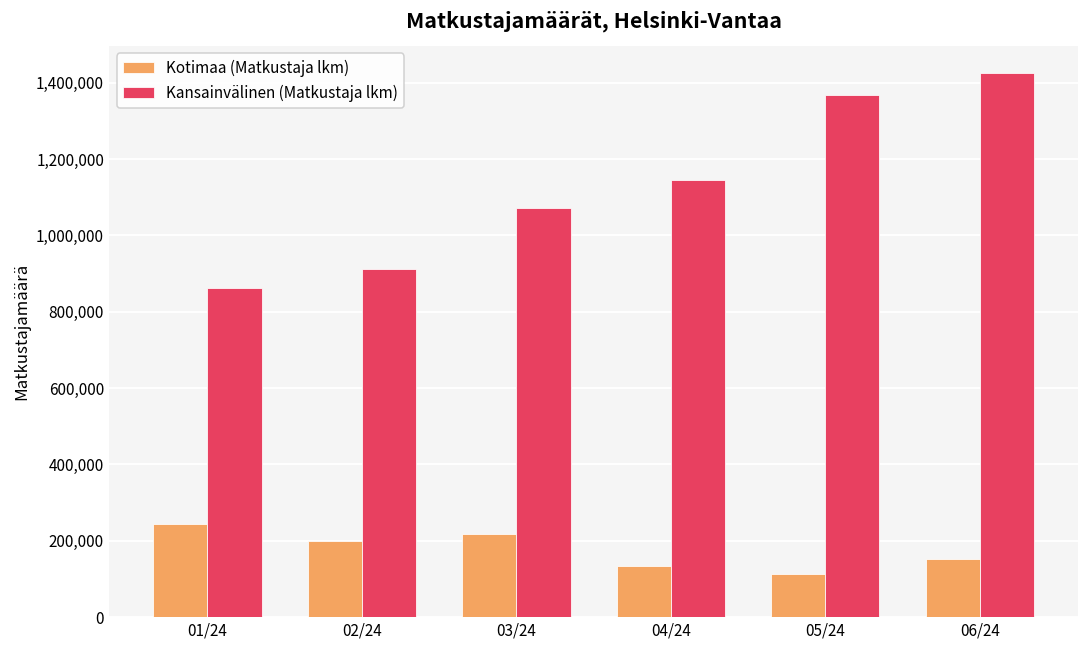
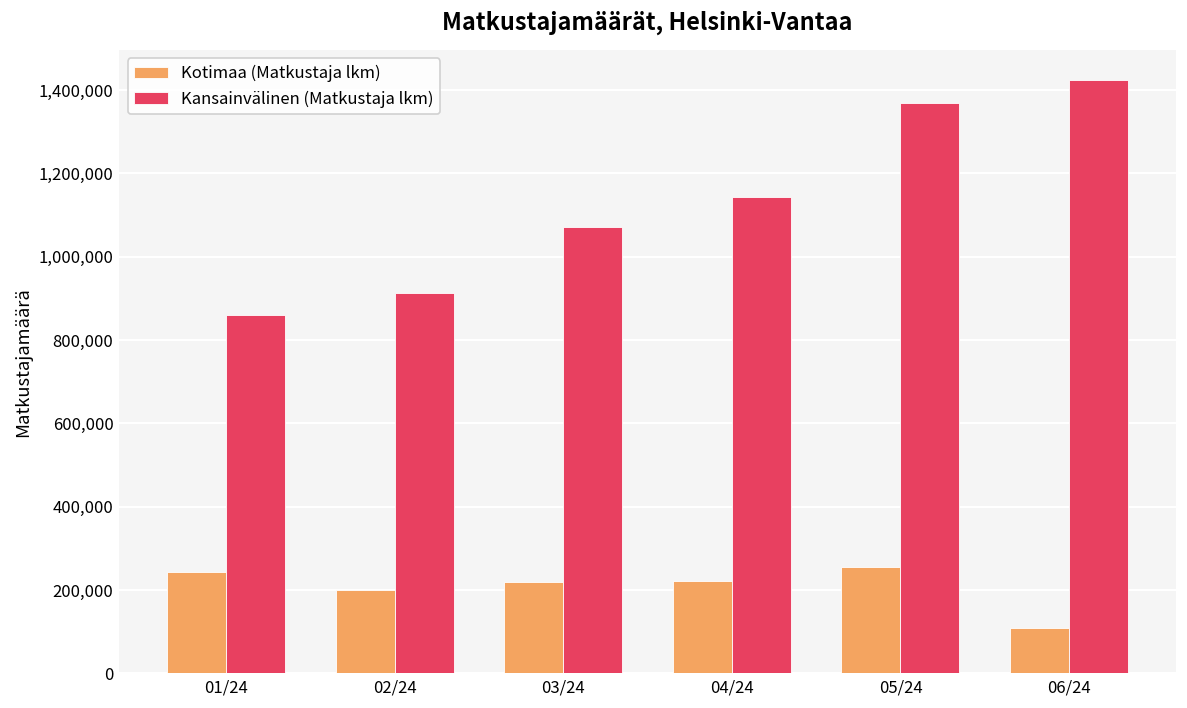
Kotimaa (Matkustaja lkm), 04/24: 140,000 -> 220,000
Kotimaa (Matkustaja lkm), 05/24: 110,000 -> 260,000
Kotimaa (Matkustaja lkm), 06/24: 150,000 -> 110,000
